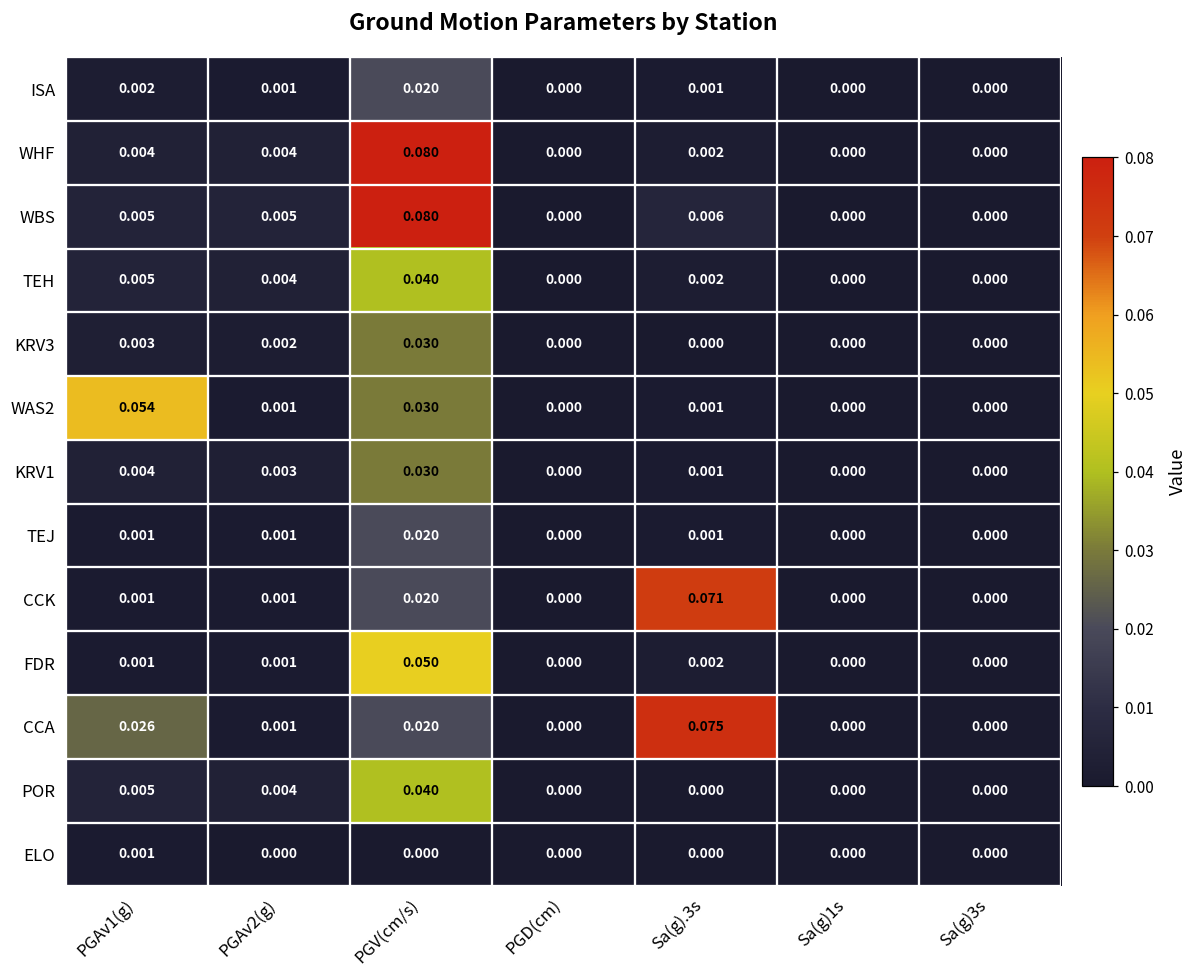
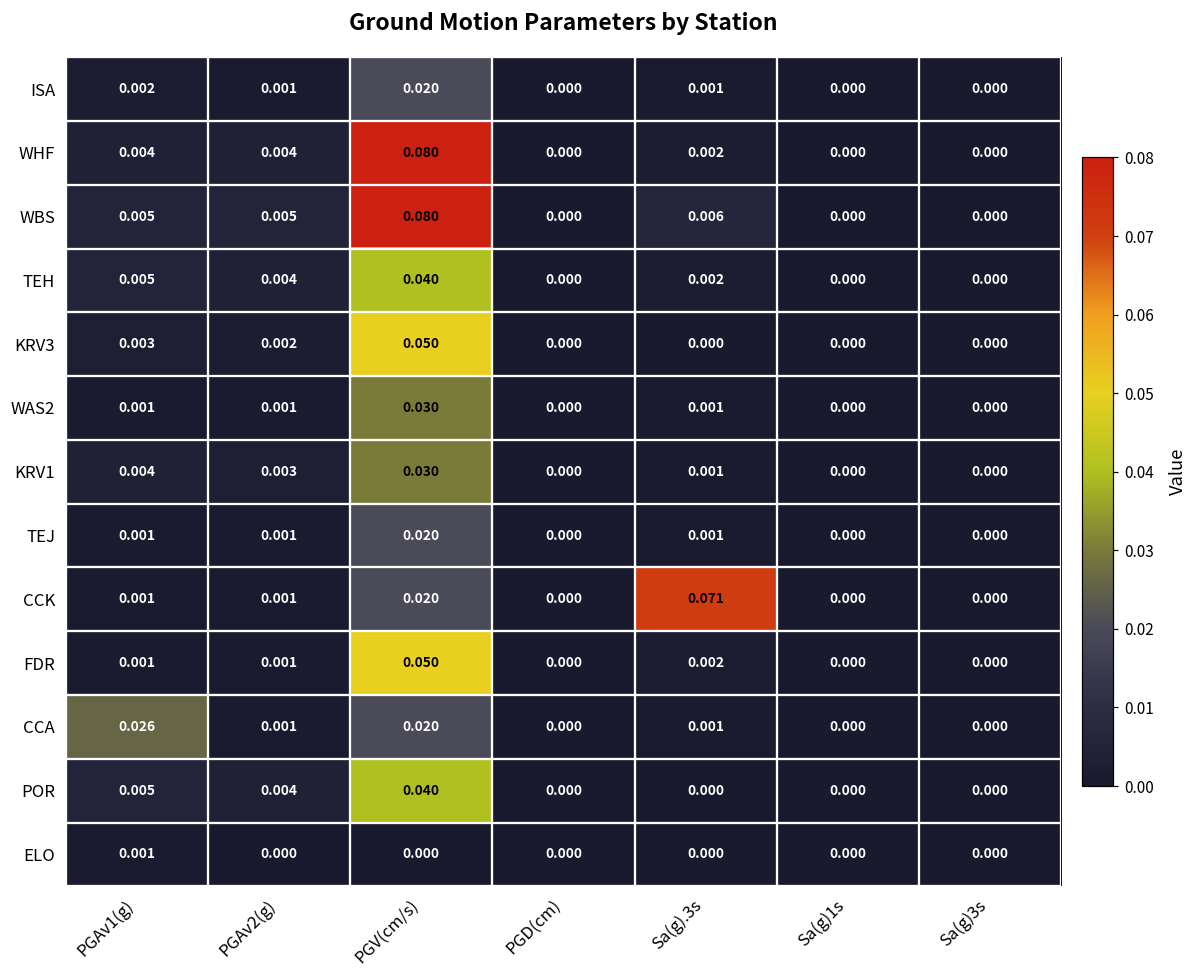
KRV3, PGV(cm/s): 0.030 -> 0.050
WAS2, PGAv1(g): 0.054 -> 0.001
CCA, Sa(g).3s: 0.075 -> 0.001
